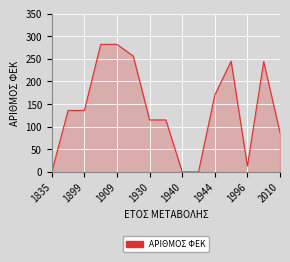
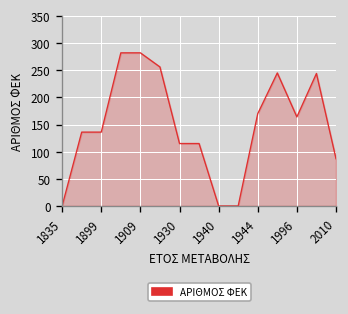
1996: 10 -> 160
